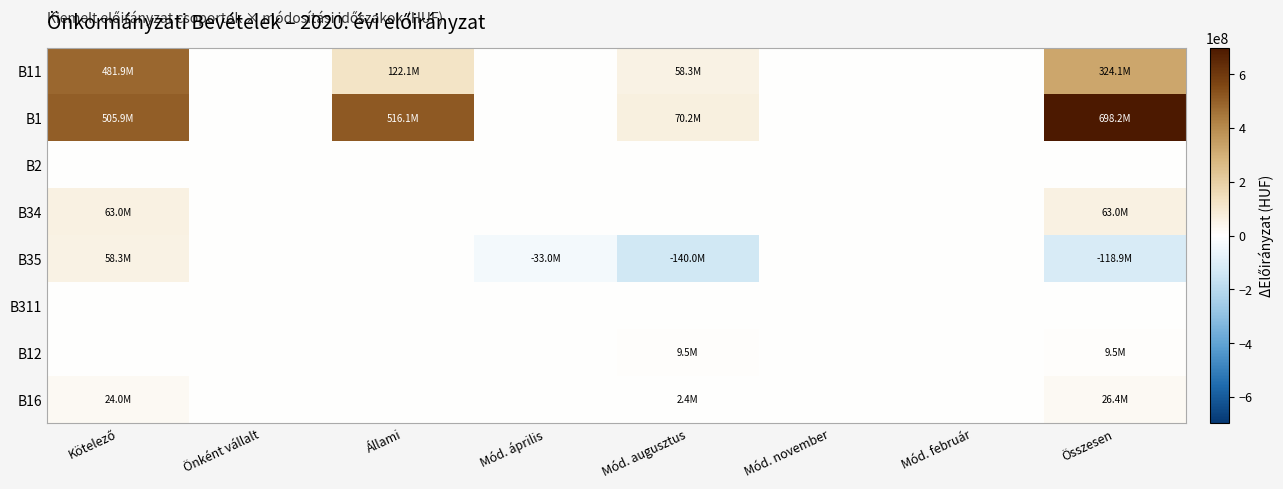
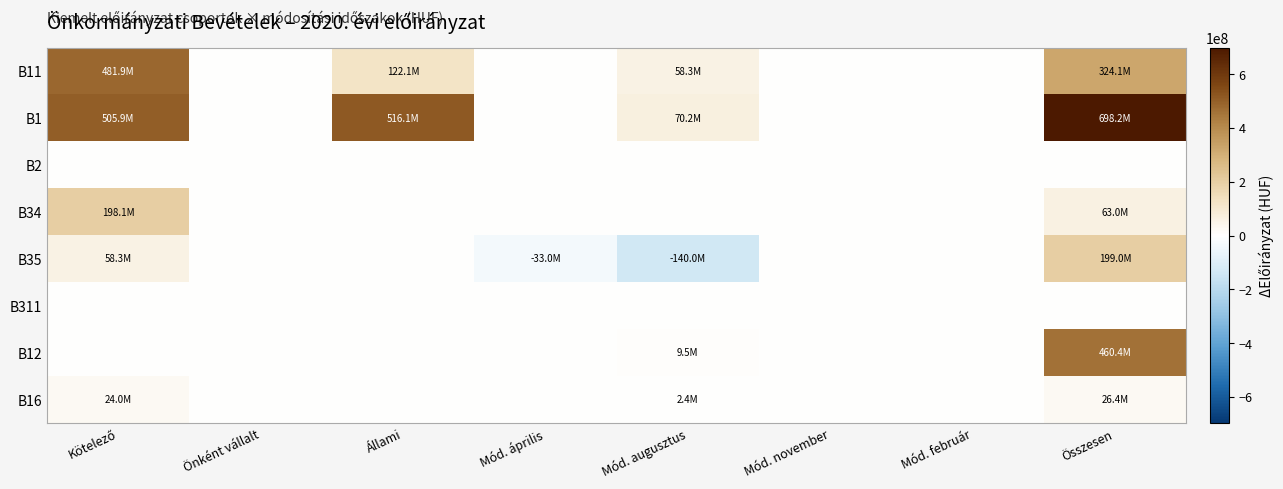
B34, Kötelező: 63.0M -> 198.1M
B35, Összesen: -118.9M -> 199.0M
B12, Összesen: 9.5M -> 460.4M
